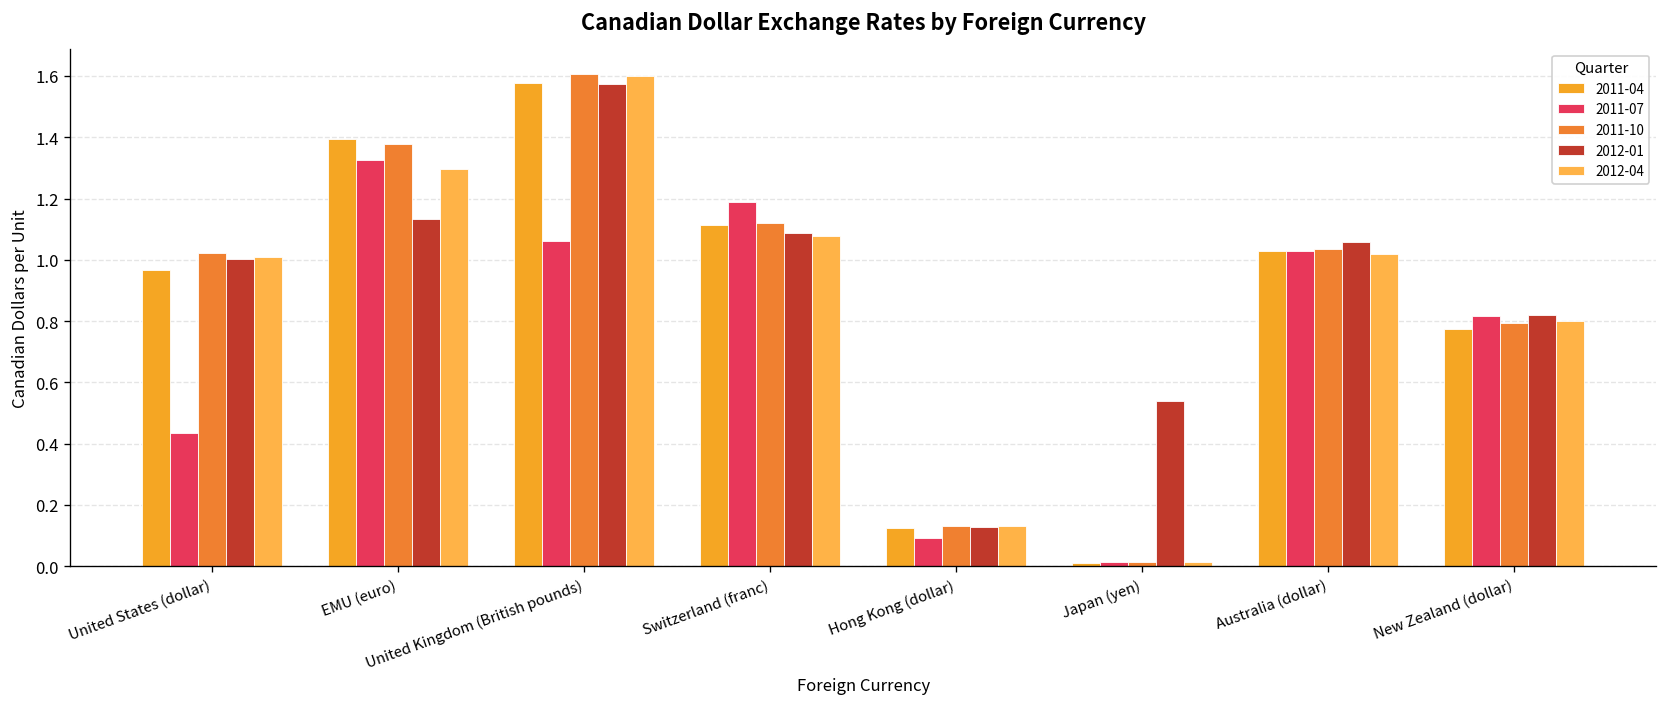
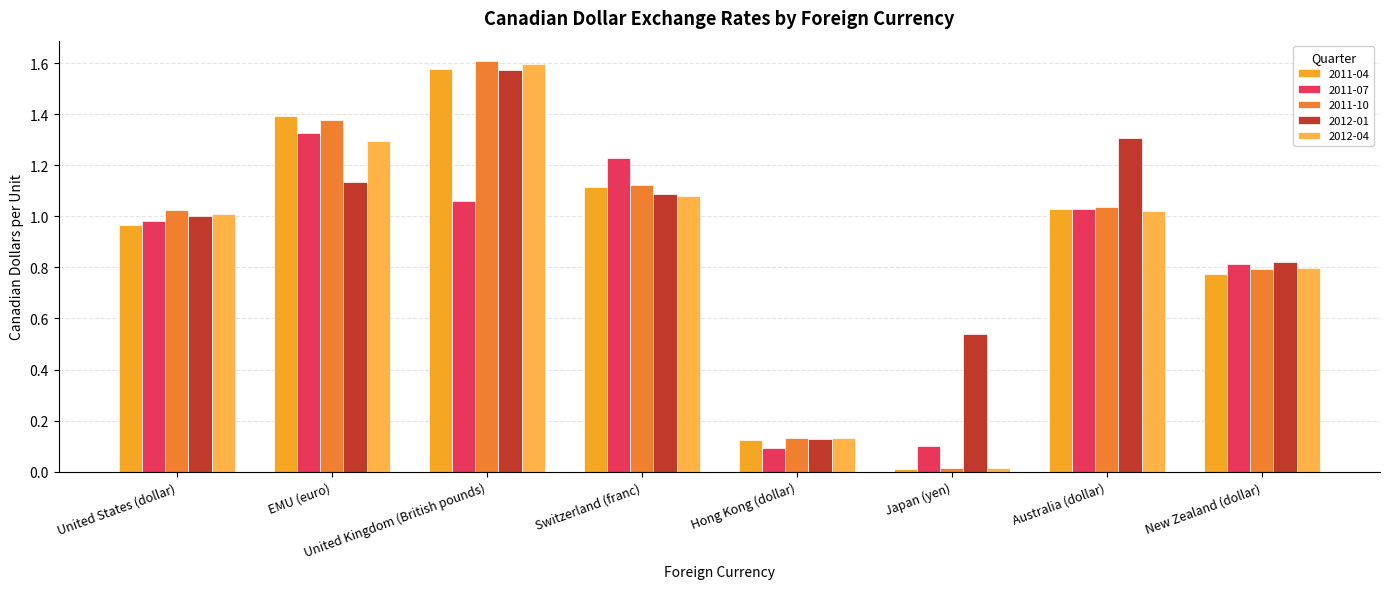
2011-07, United States (dollar): 0.44 -> 0.98
2011-07, Switzerland (franc): 1.19 -> 1.23
2011-07, Japan (yen): 0.01 -> 0.10
2012-01, Australia (dollar): 1.06 -> 1.31
